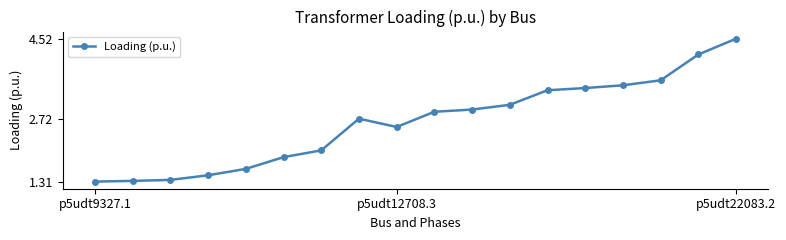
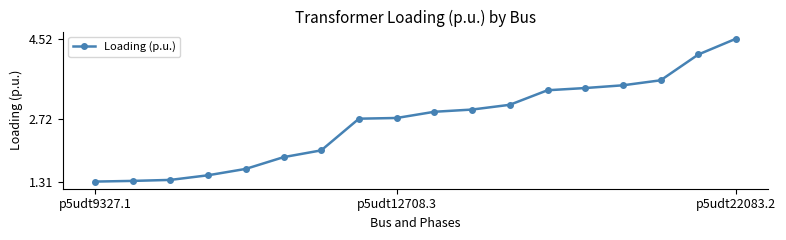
p5udt12708.3: 2.5 -> 2.7
